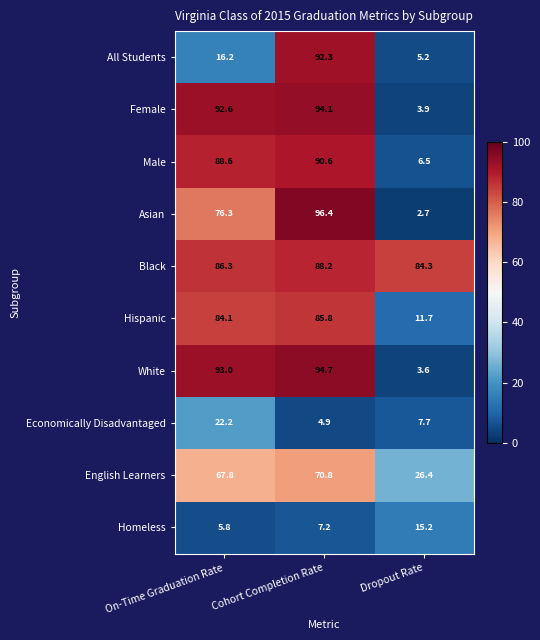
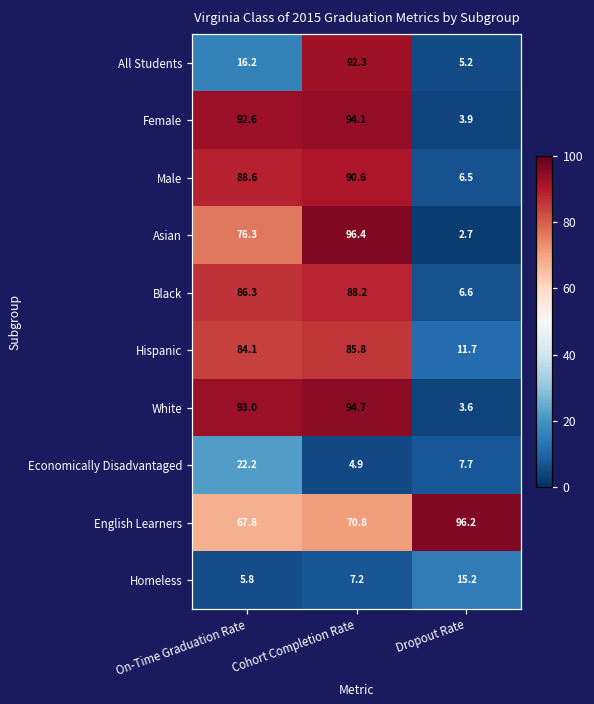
Black, Dropout Rate: 84.3 -> 6.6
English Learners, Dropout Rate: 26.4 -> 96.2
